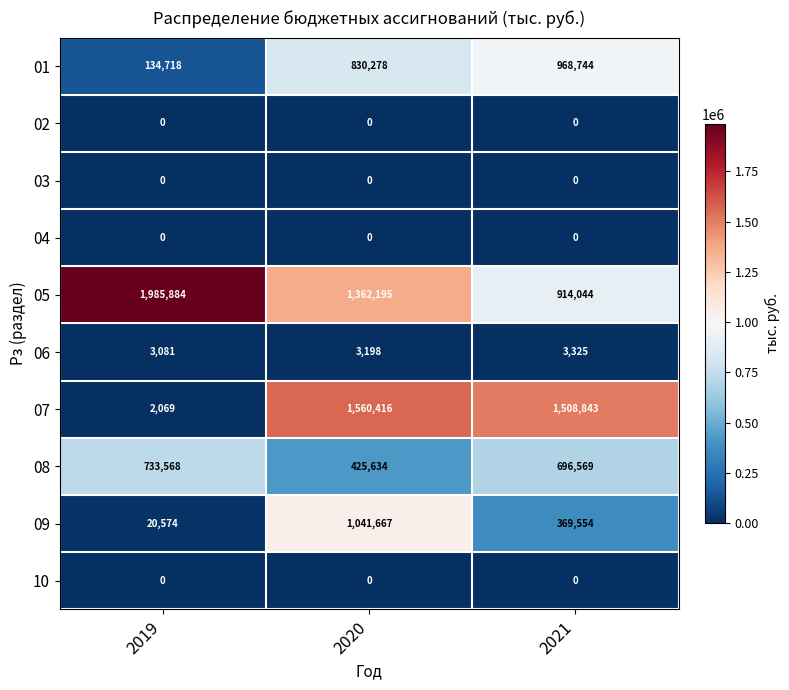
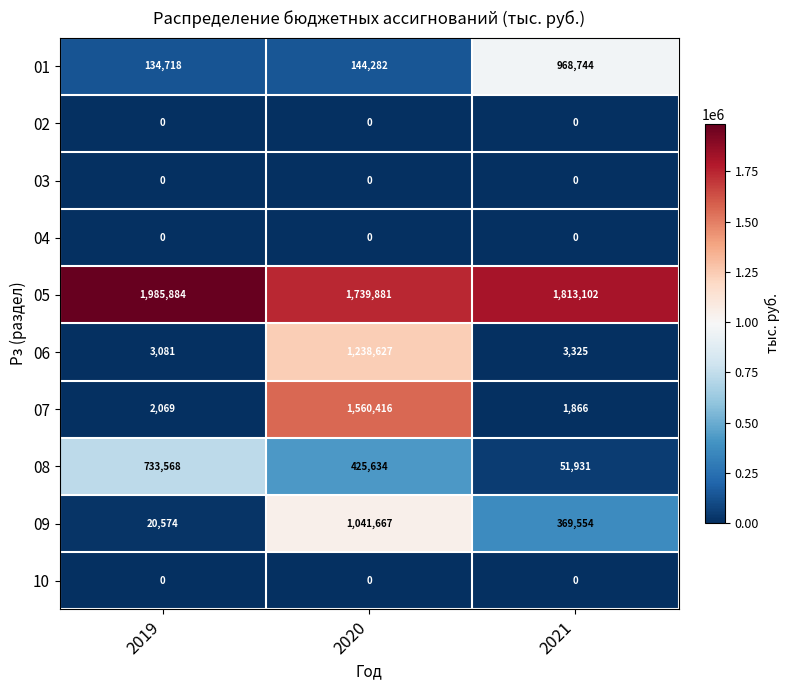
01, 2020: 830,278 -> 144,282
05, 2020: 1,362,195 -> 1,739,881
05, 2021: 914,044 -> 1,813,102
06, 2020: 3,198 -> 1,238,627
07, 2021: 1,508,843 -> 1,866
08, 2021: 696,569 -> 51,931
